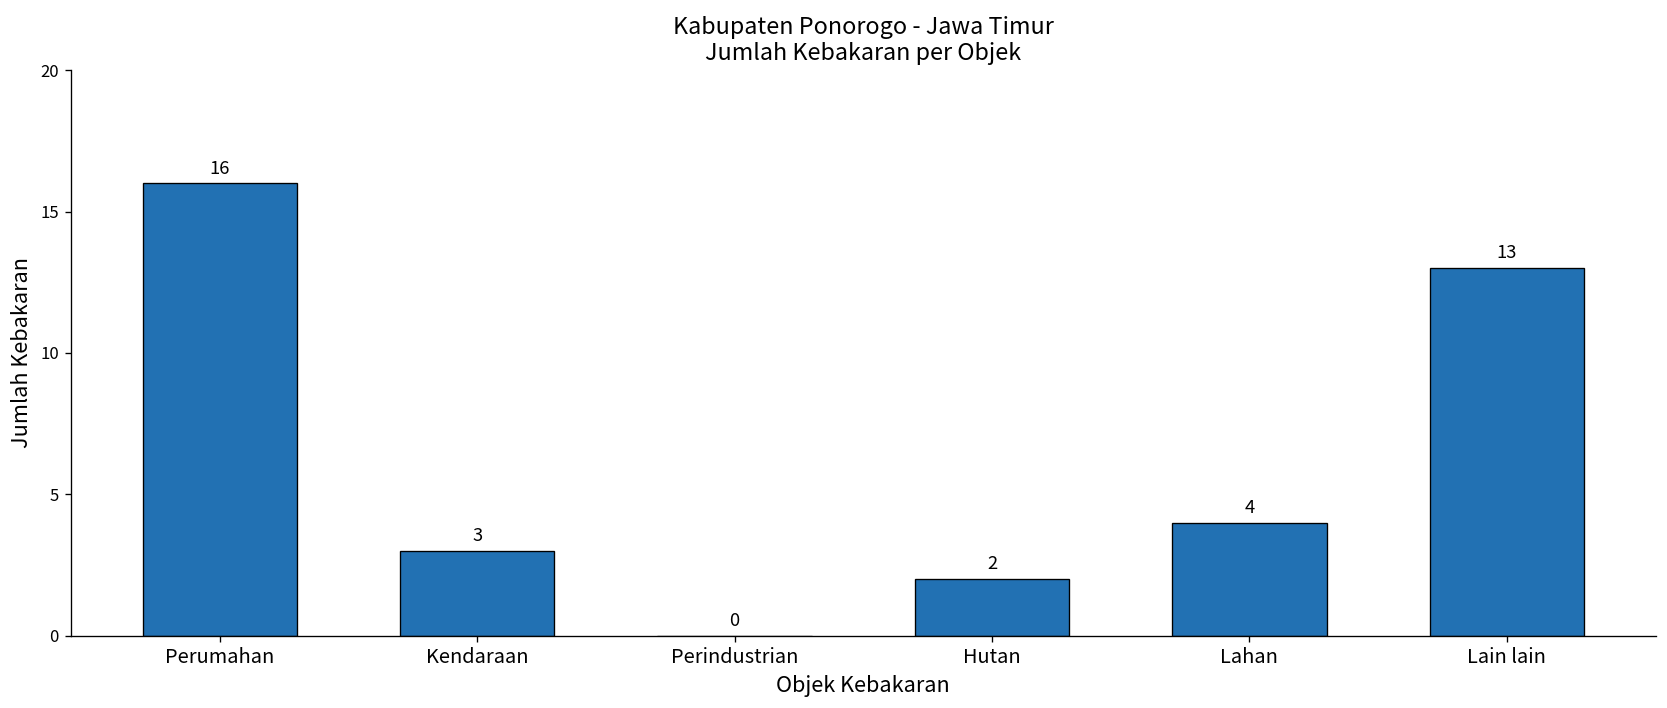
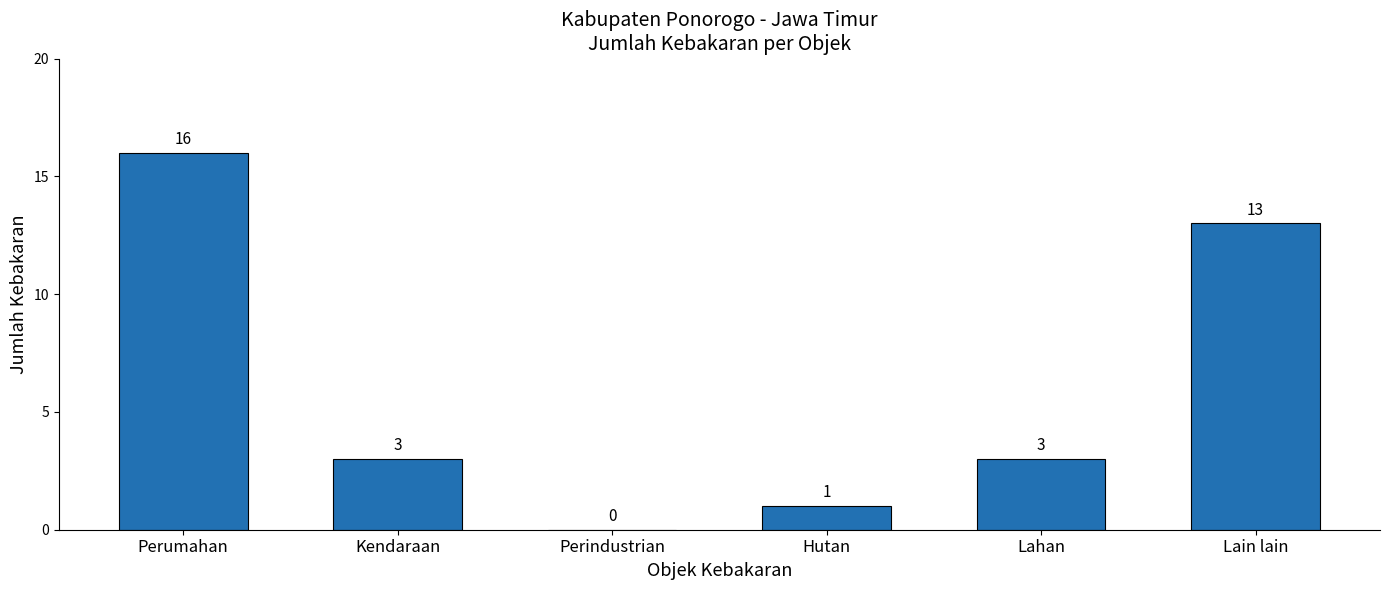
Hutan: 2 -> 1
Lahan: 4 -> 3
